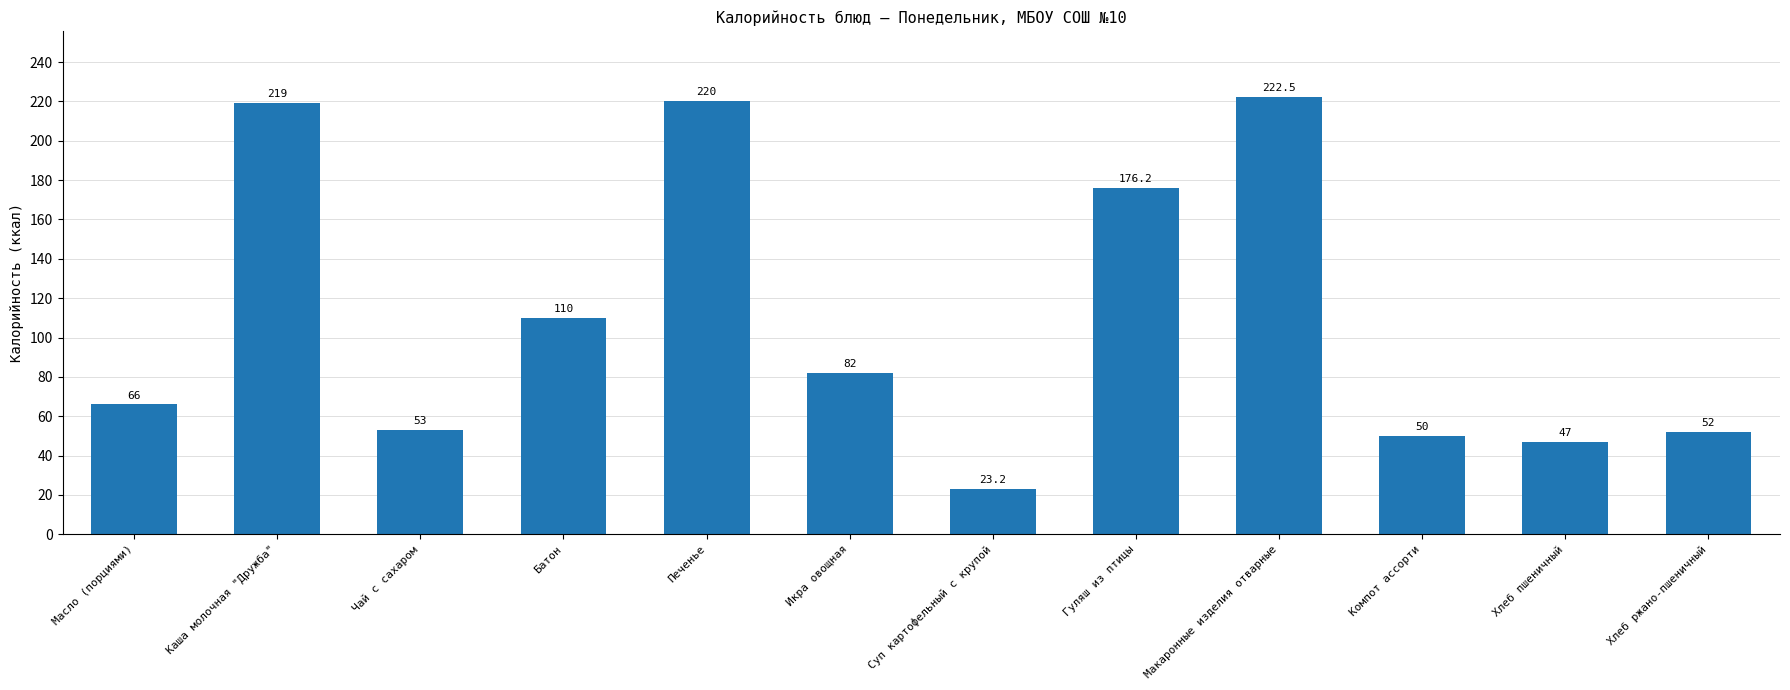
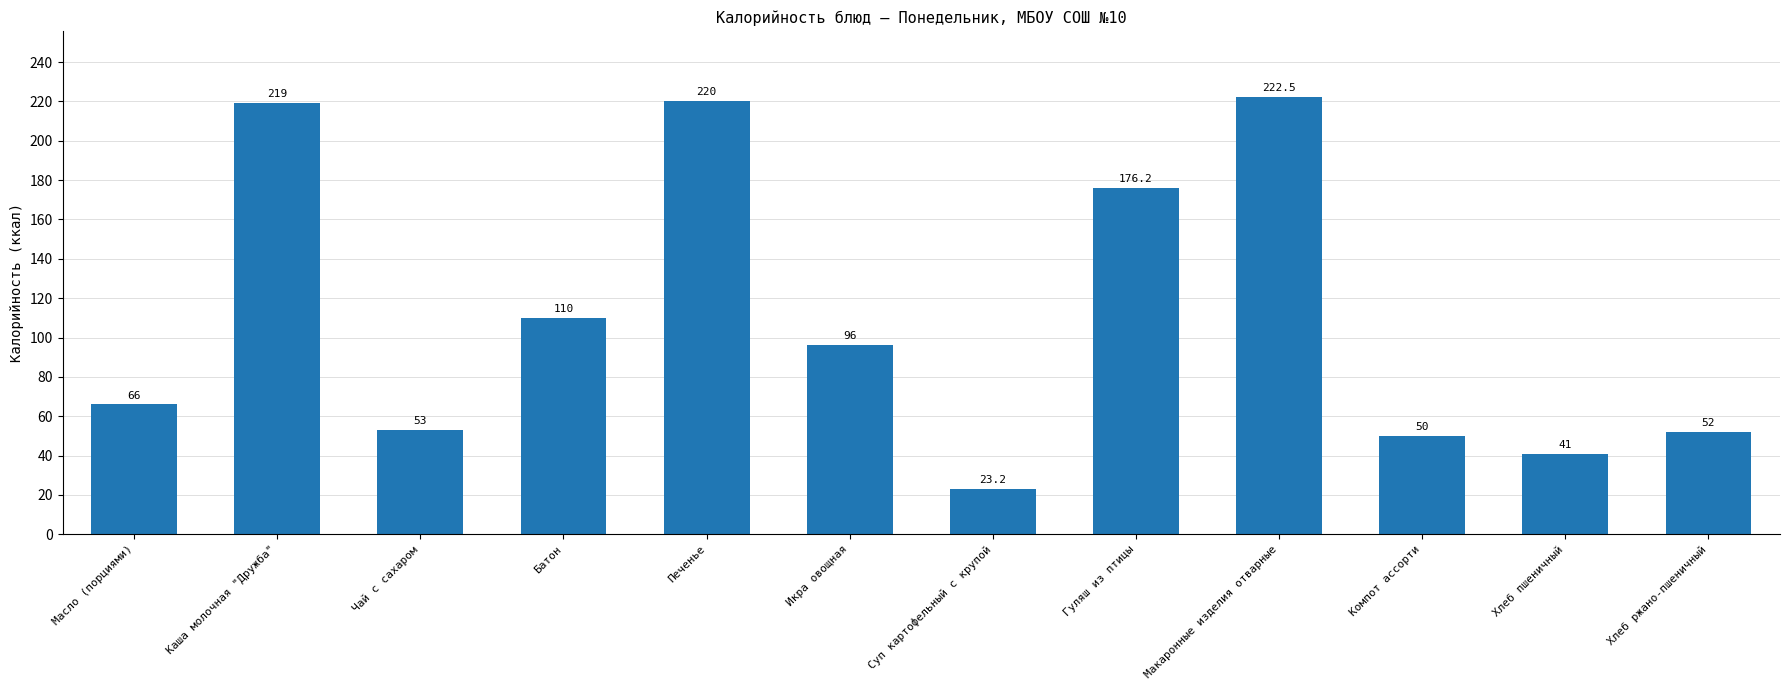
Икра овощная: 82 -> 96
Хлеб пшеничный: 47 -> 41
